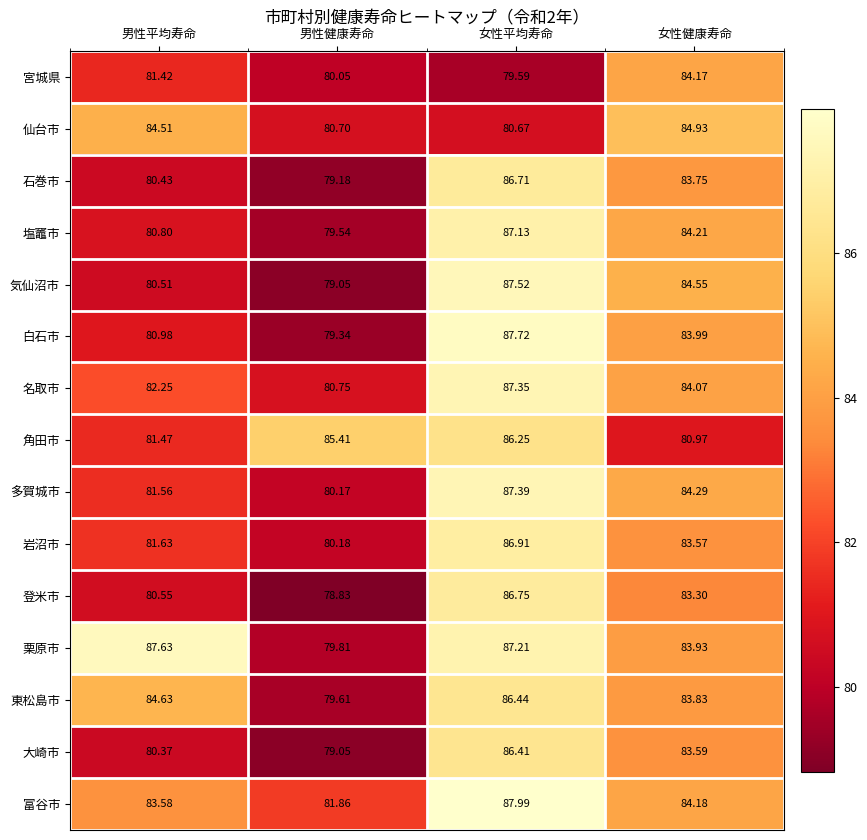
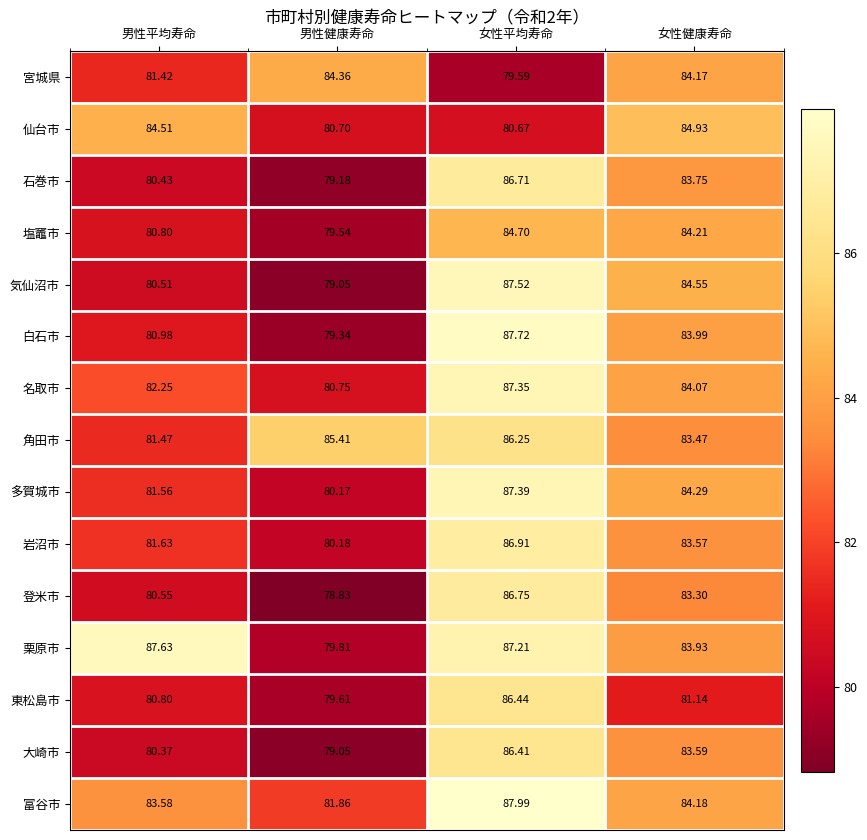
宮城県, 男性健康寿命: 80.05 -> 84.36
塩竈市, 女性平均寿命: 87.13 -> 84.70
角田市, 女性健康寿命: 80.97 -> 83.47
東松島市, 男性平均寿命: 84.63 -> 80.80
東松島市, 女性健康寿命: 83.83 -> 81.14
